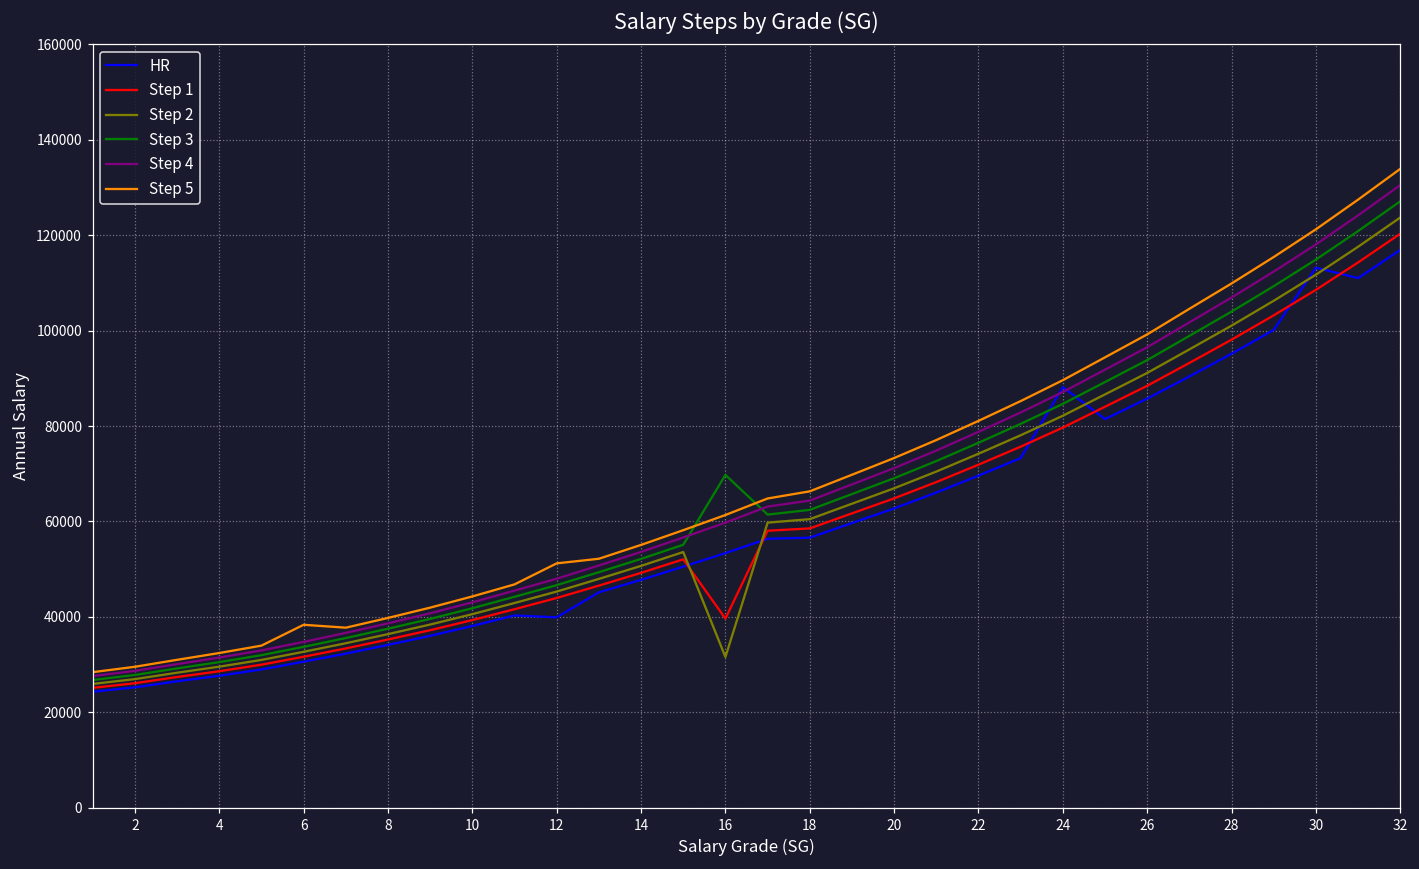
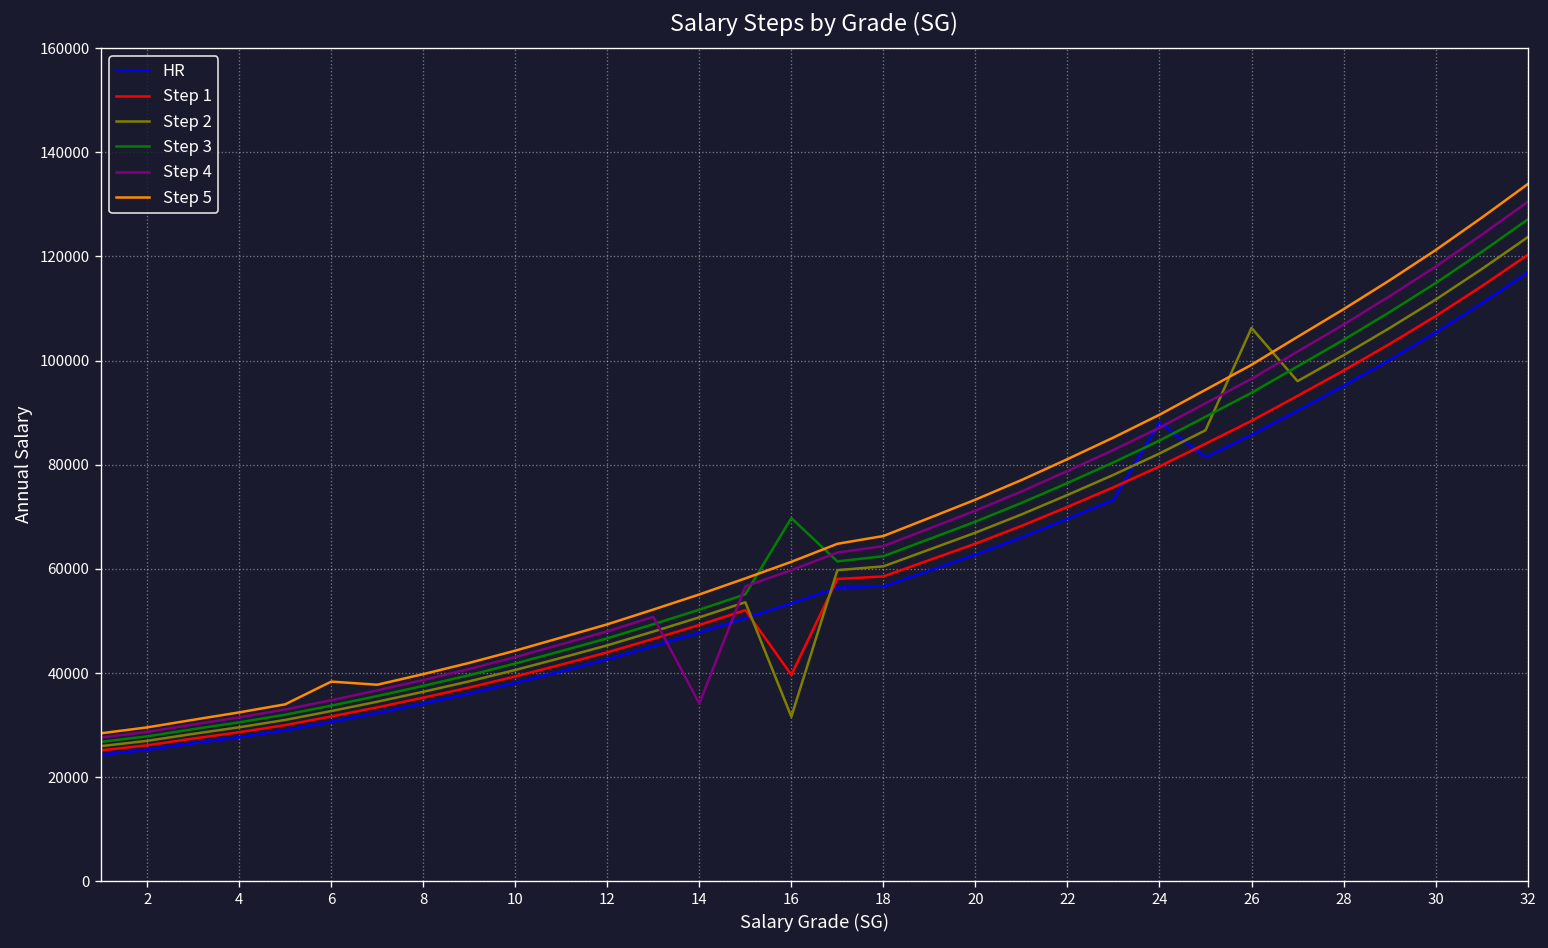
HR, 12: 40000 -> 43000
Step 5, 12: 51000 -> 49000
Step 4, 14: 54000 -> 34000
Step 2, 26: 91000 -> 106000
HR, 30: 113000 -> 105000
